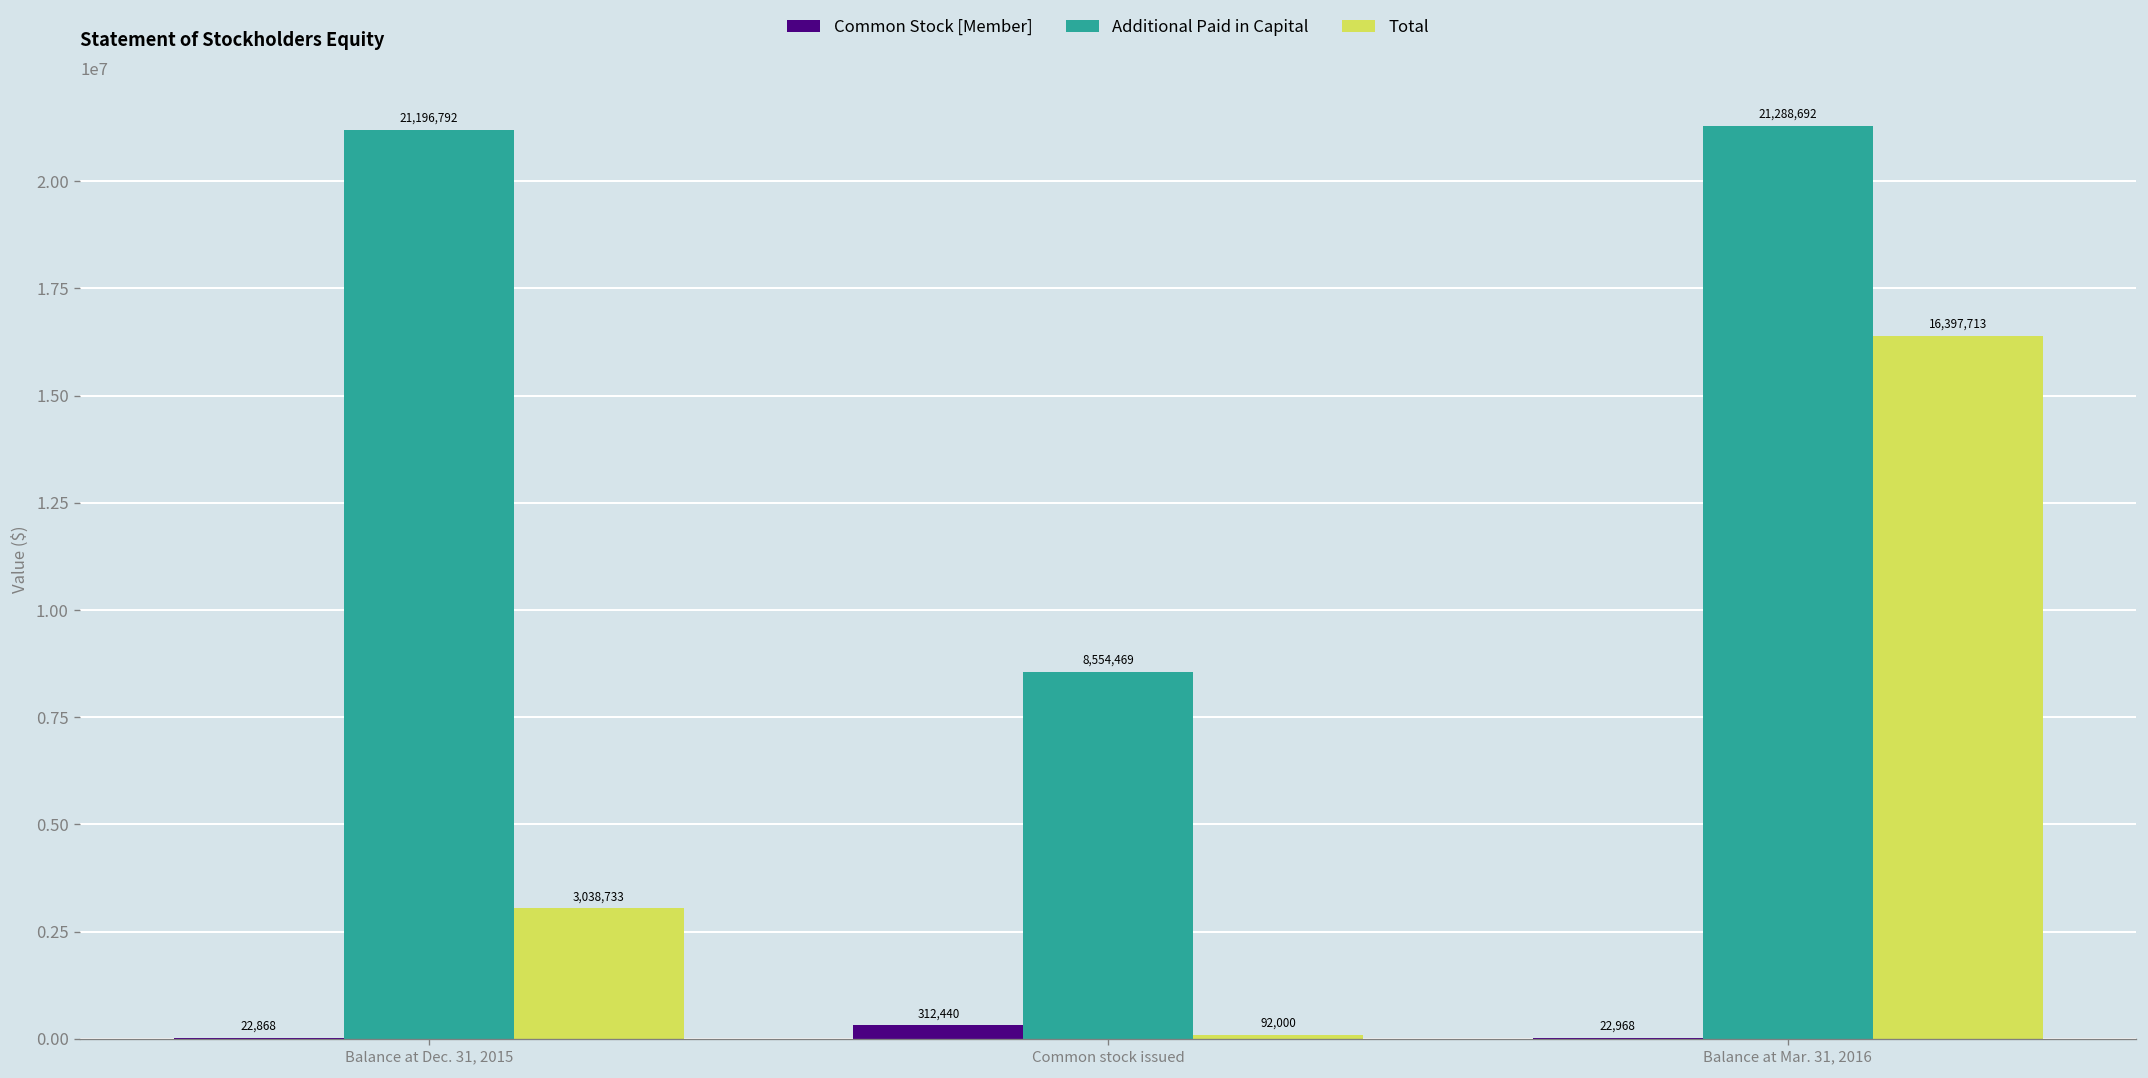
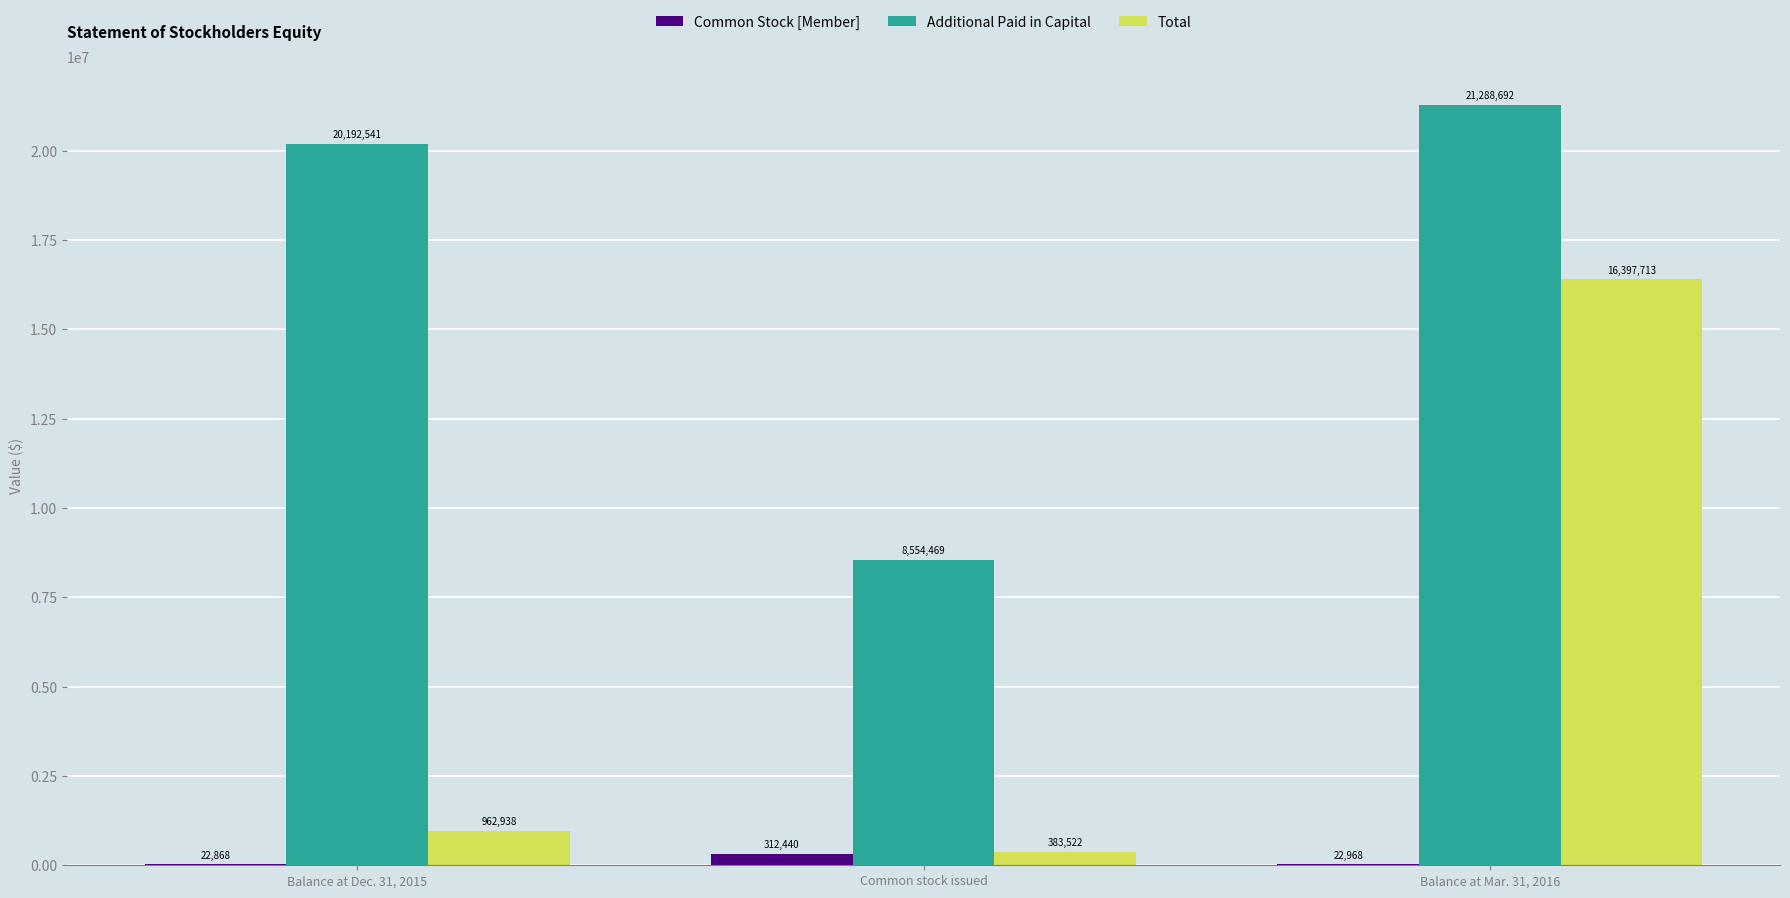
Additional Paid in Capital, Balance at Dec. 31, 2015: 21,196,792 -> 20,192,541
Total, Balance at Dec. 31, 2015: 3,038,733 -> 962,938
Total, Common stock issued: 92,000 -> 383,522
